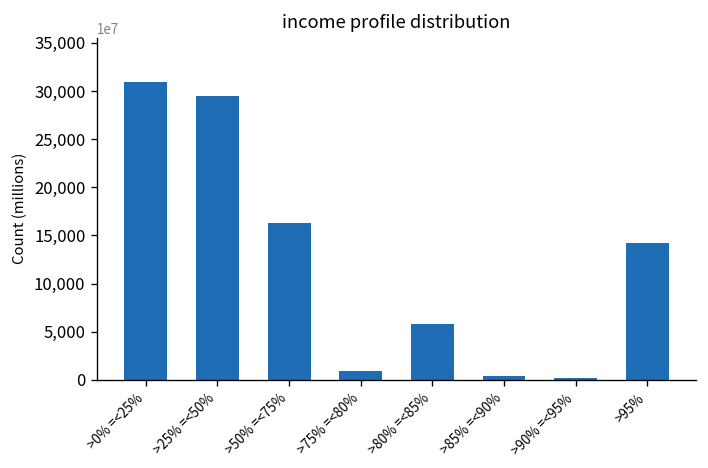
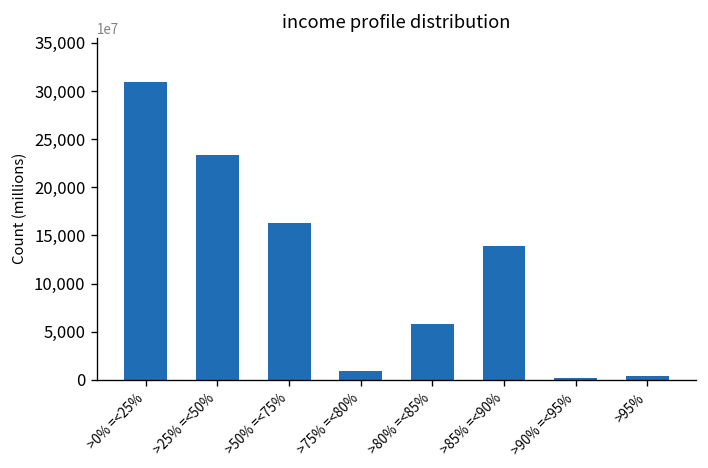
>25% =<50%: 29,000 -> 23,000
>85% =<90%: 0 -> 14,000
>95%: 14,000 -> 0
